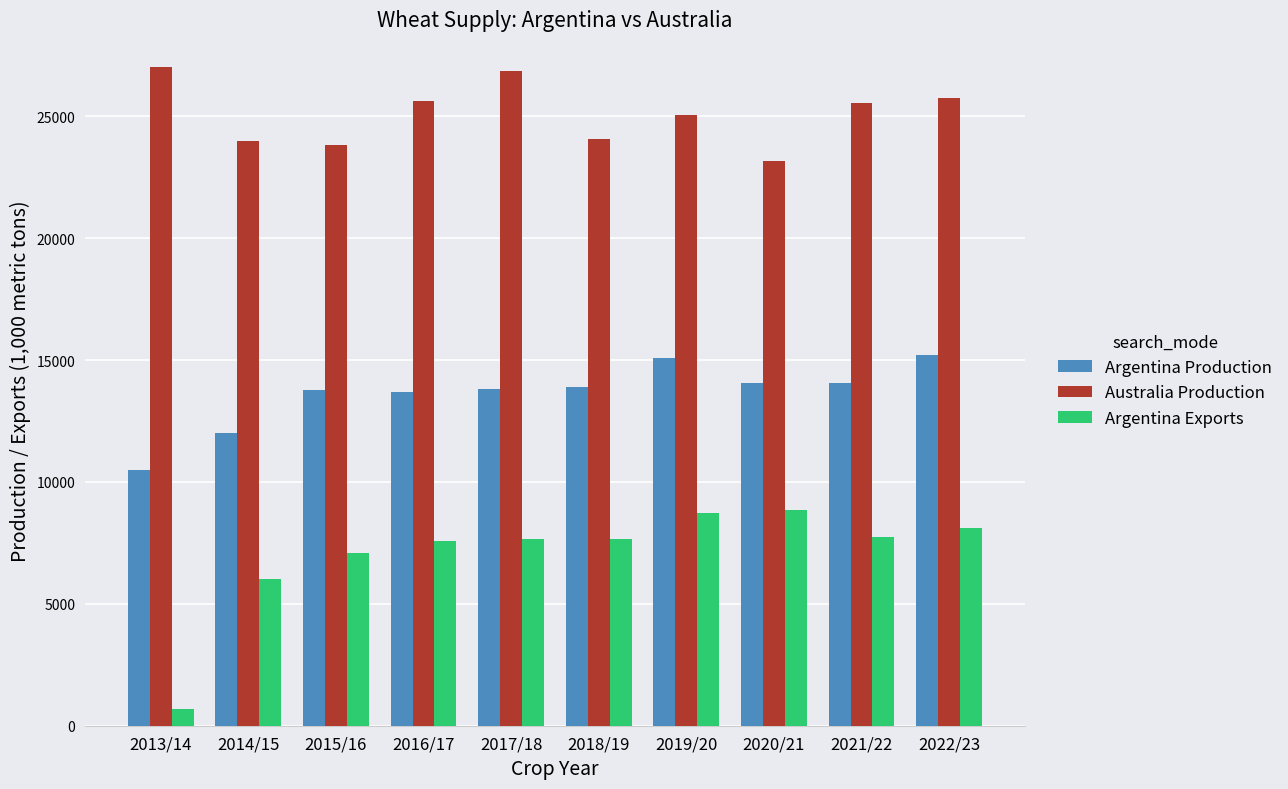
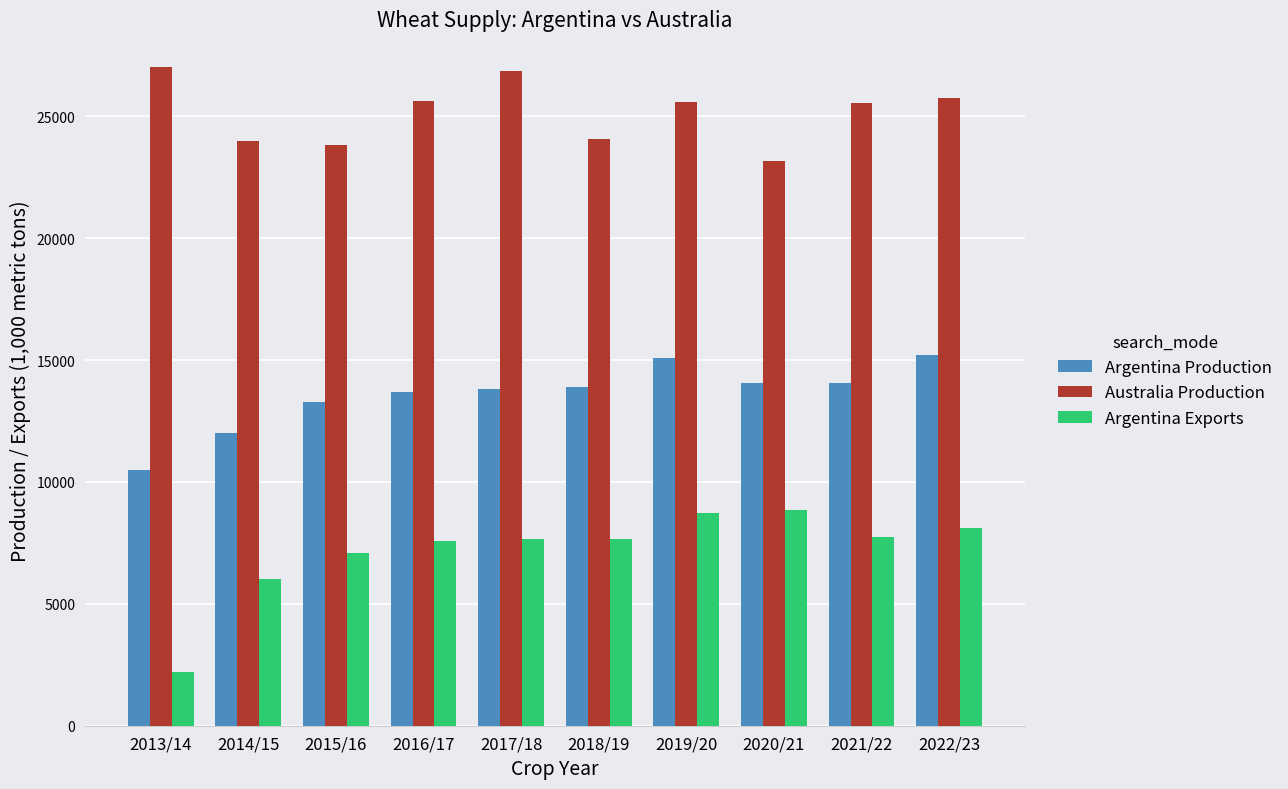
Argentina Exports, 2013/14: 700 -> 2200
Argentina Production, 2015/16: 13800 -> 13300
Australia Production, 2019/20: 25000 -> 25600
